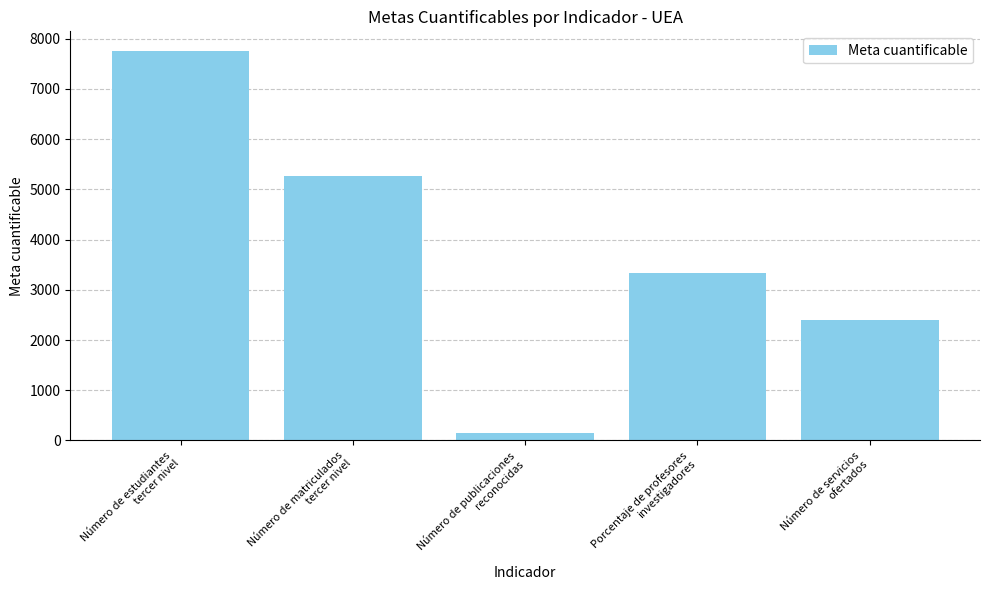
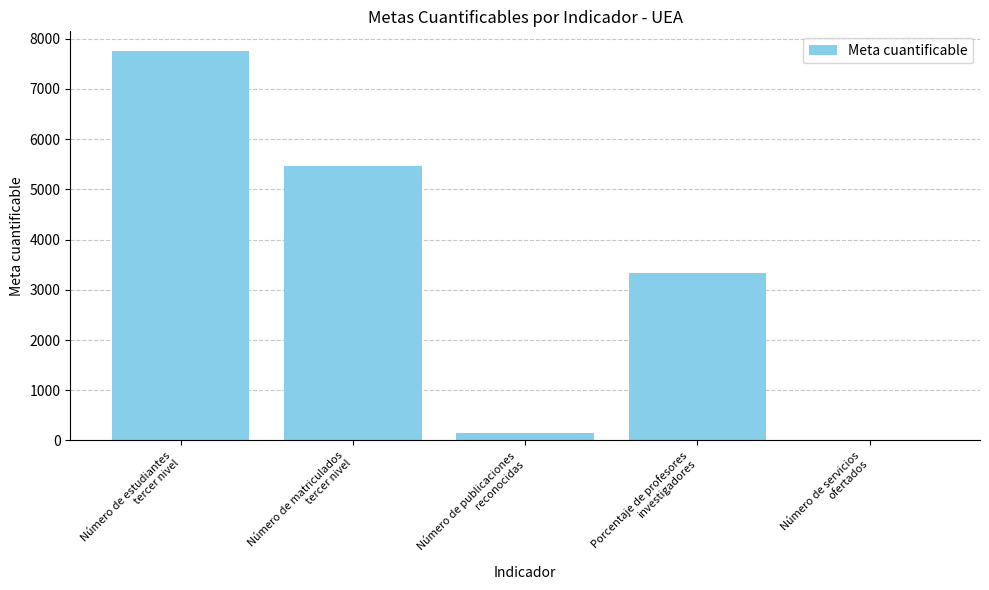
Número de matriculados tercer nivel: 5300 -> 5500
Número de servicios ofertados: 2400 -> 0
